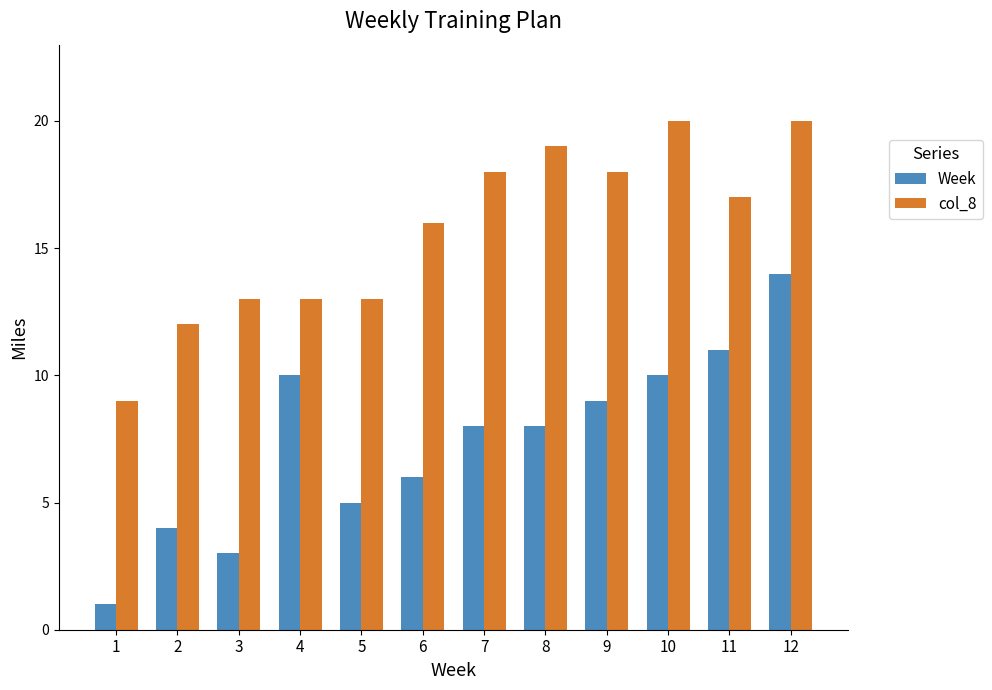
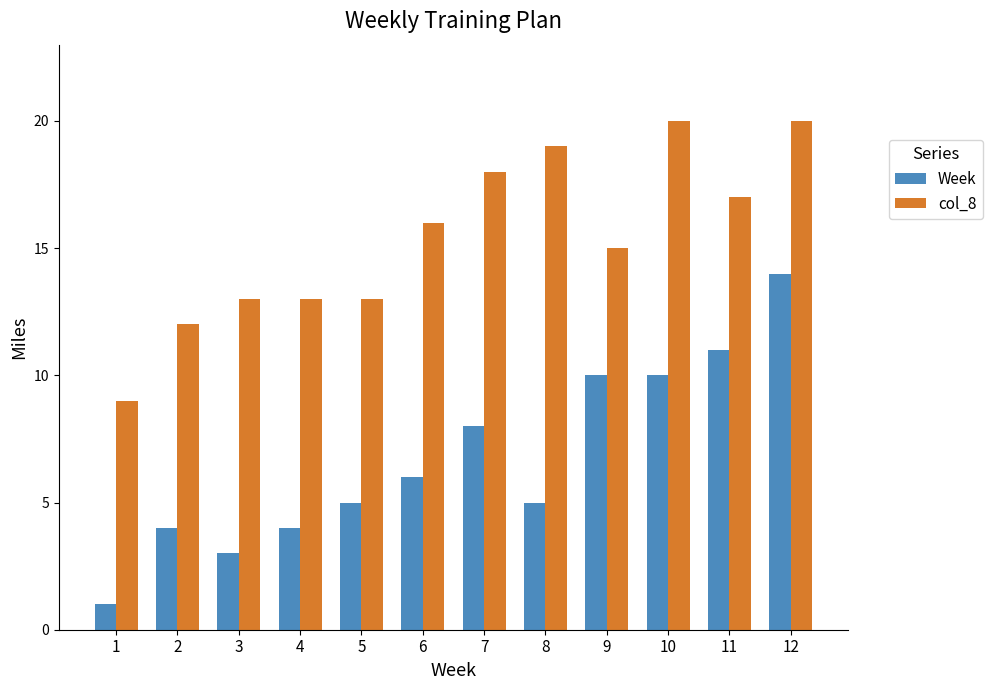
Week, 4: 10 -> 4
Week, 8: 8 -> 5
Week, 9: 9 -> 10
col_8, 9: 18 -> 15
